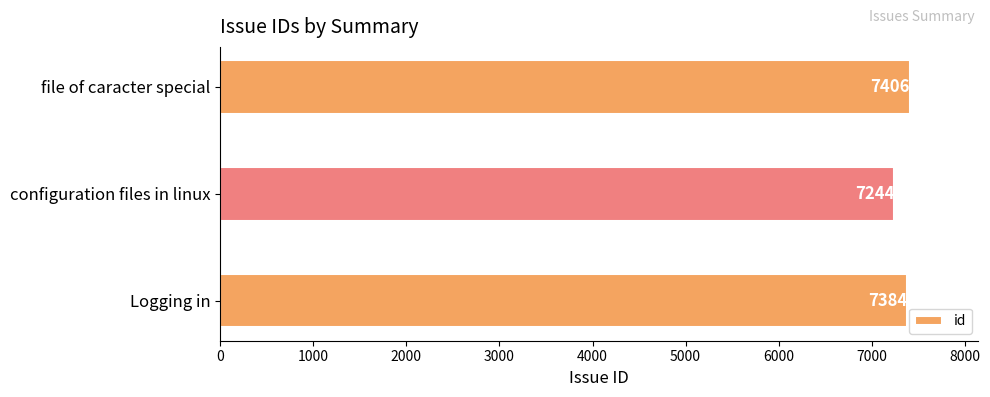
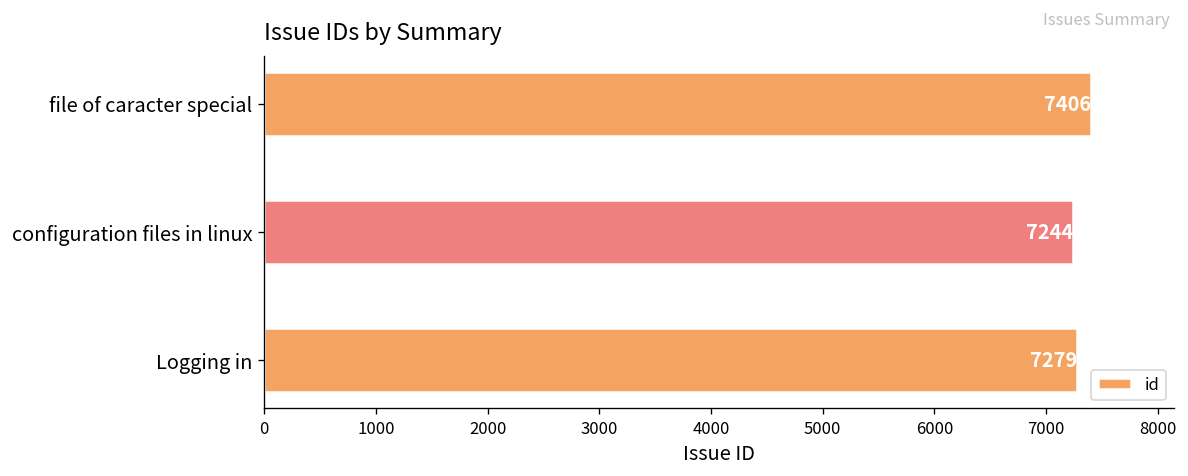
Logging in: 7384 -> 7279
